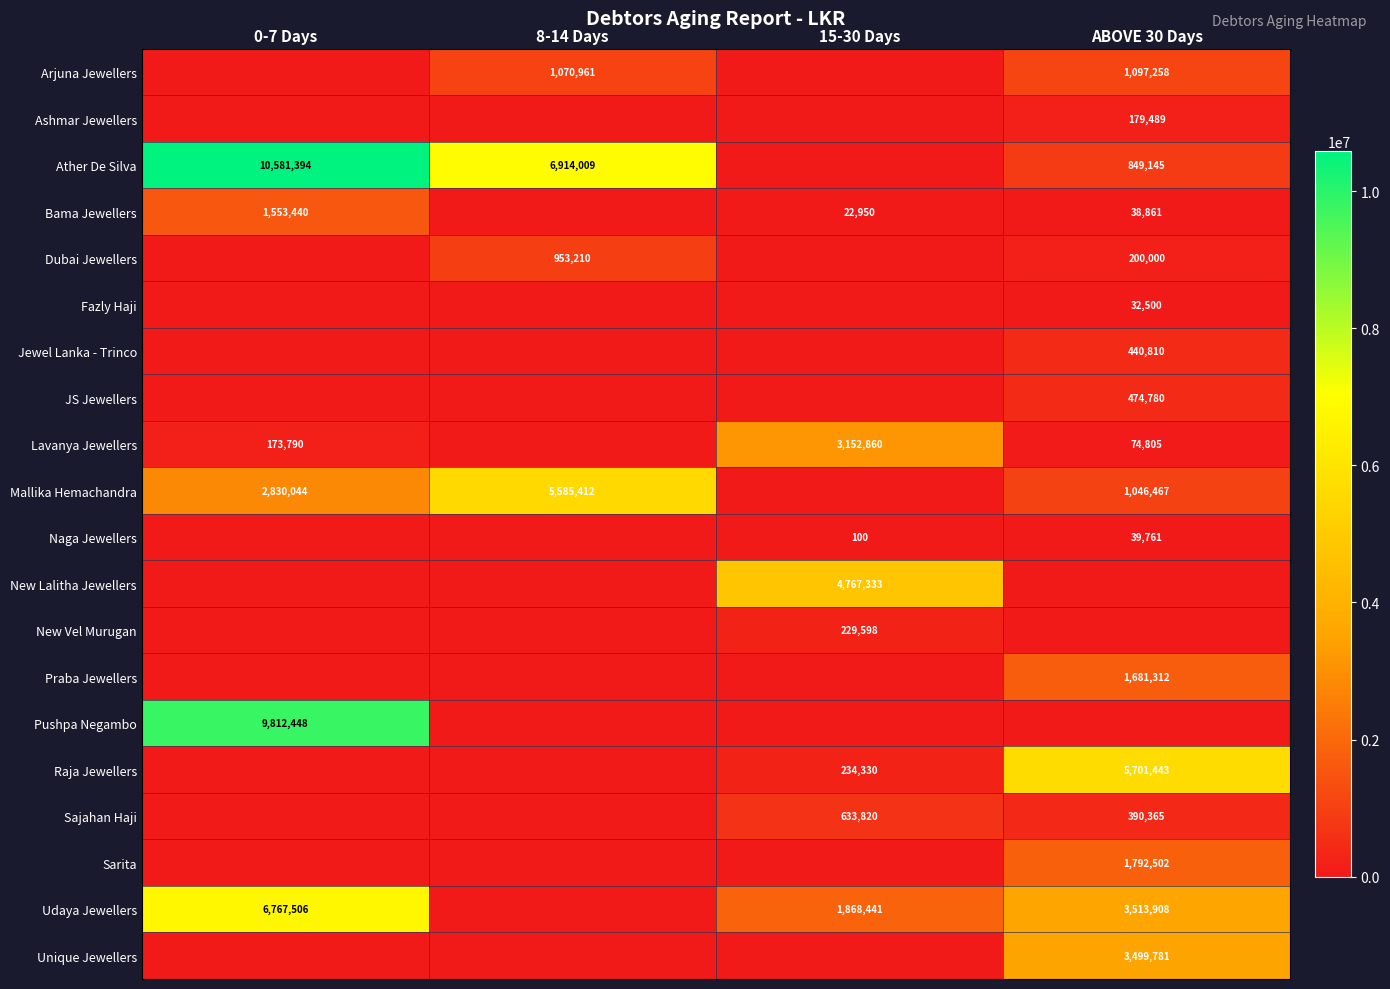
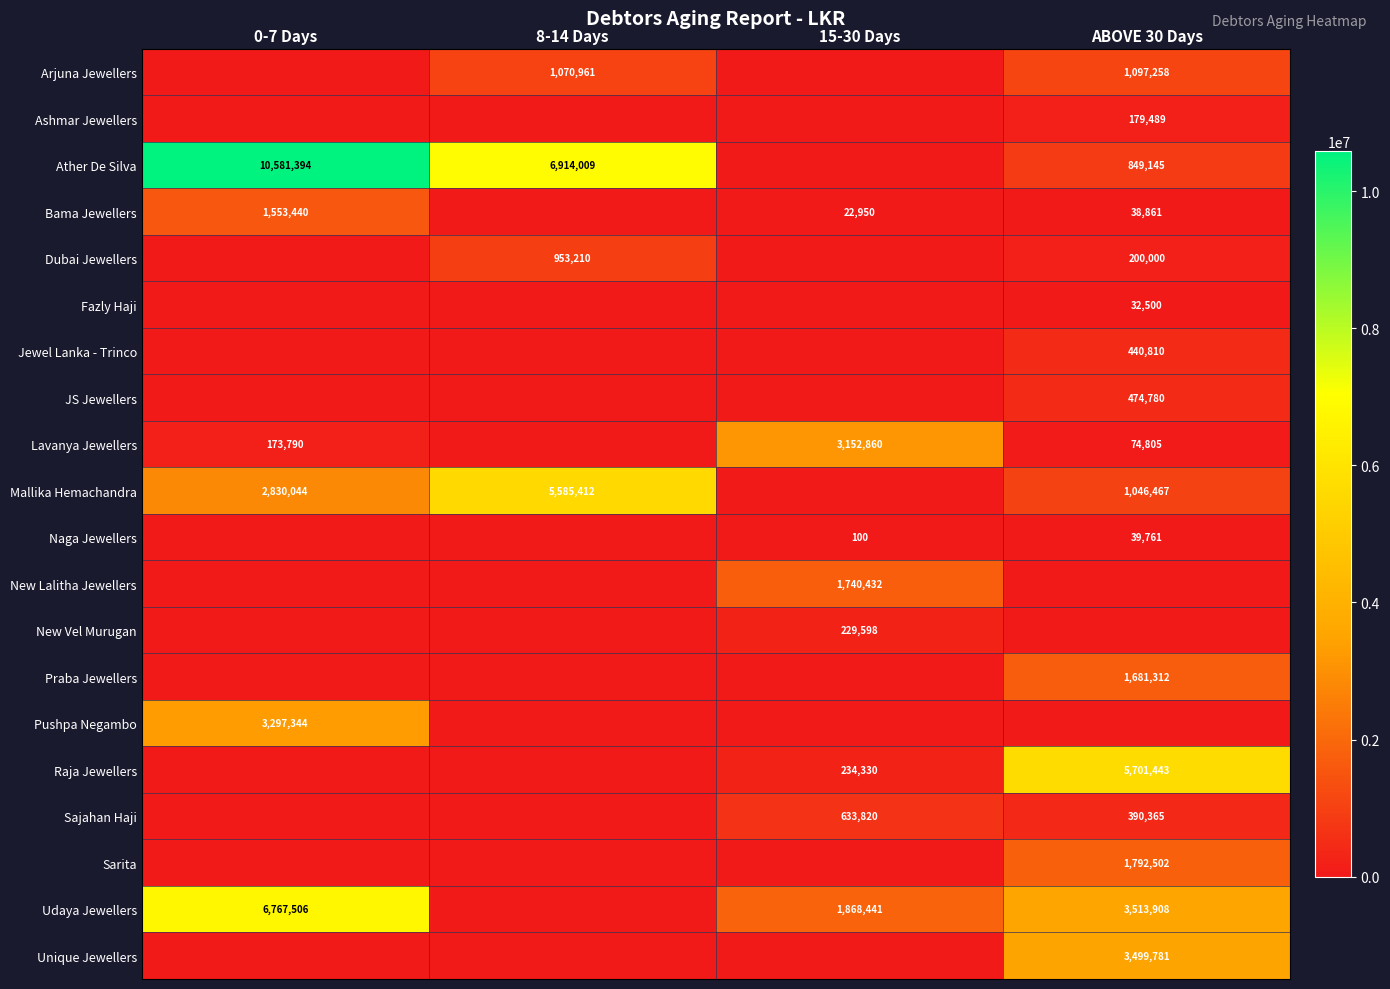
New Lalitha Jewellers, 15-30 Days: 4,767,333 -> 1,740,432
Pushpa Negambo, 0-7 Days: 9,812,448 -> 3,297,344
